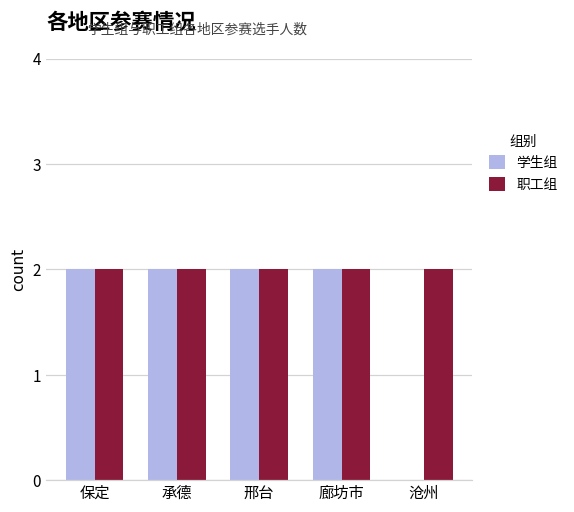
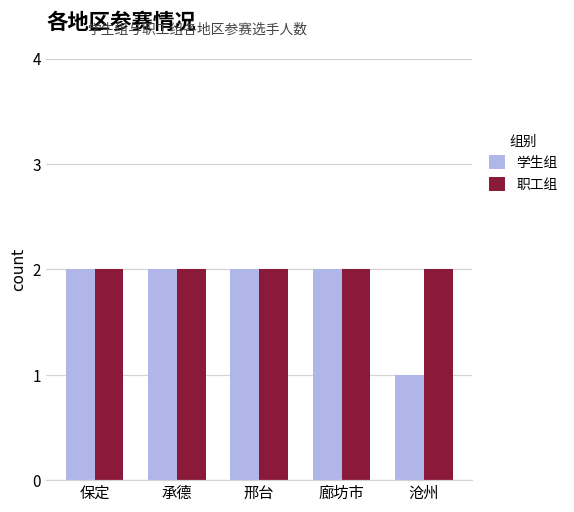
学生组, 沧州: 0 -> 1
